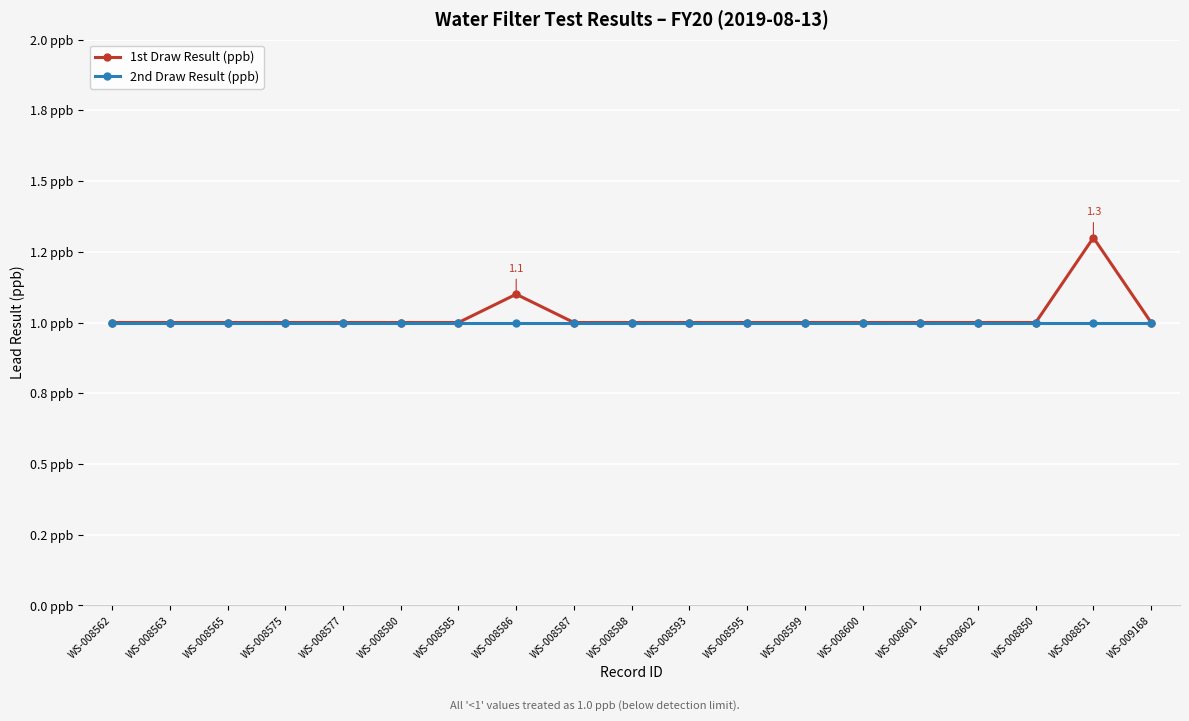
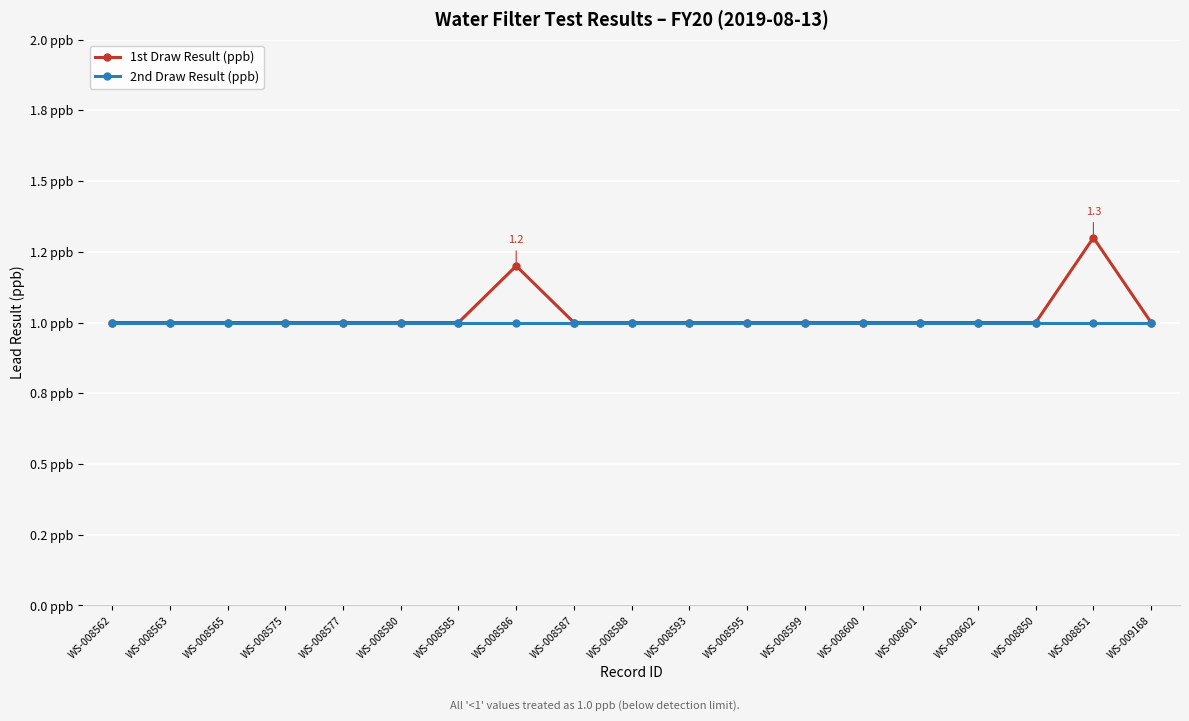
1st Draw Result (ppb), WS-008586: 1.1 -> 1.2
